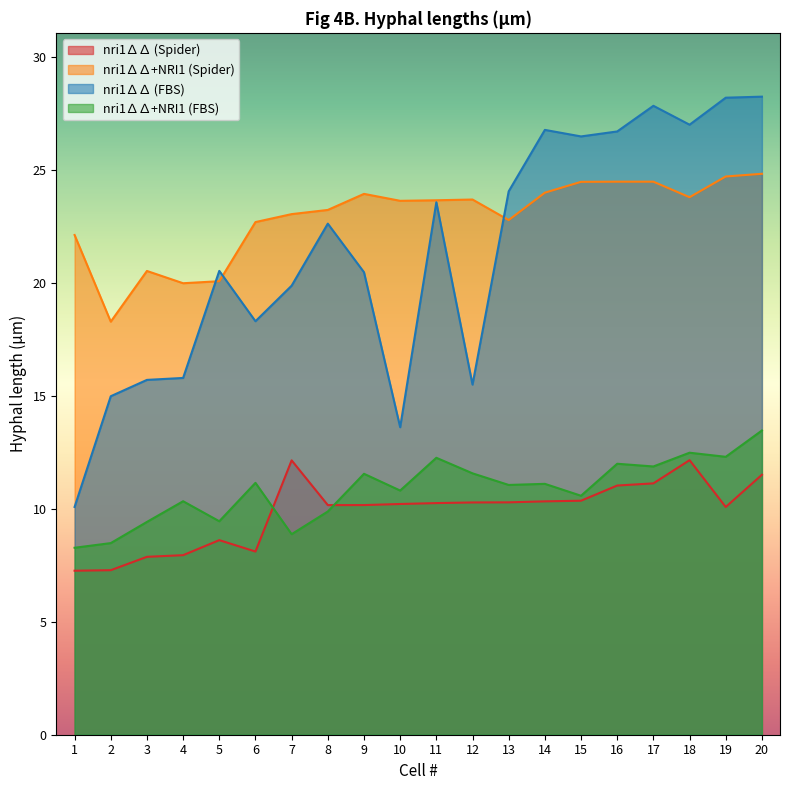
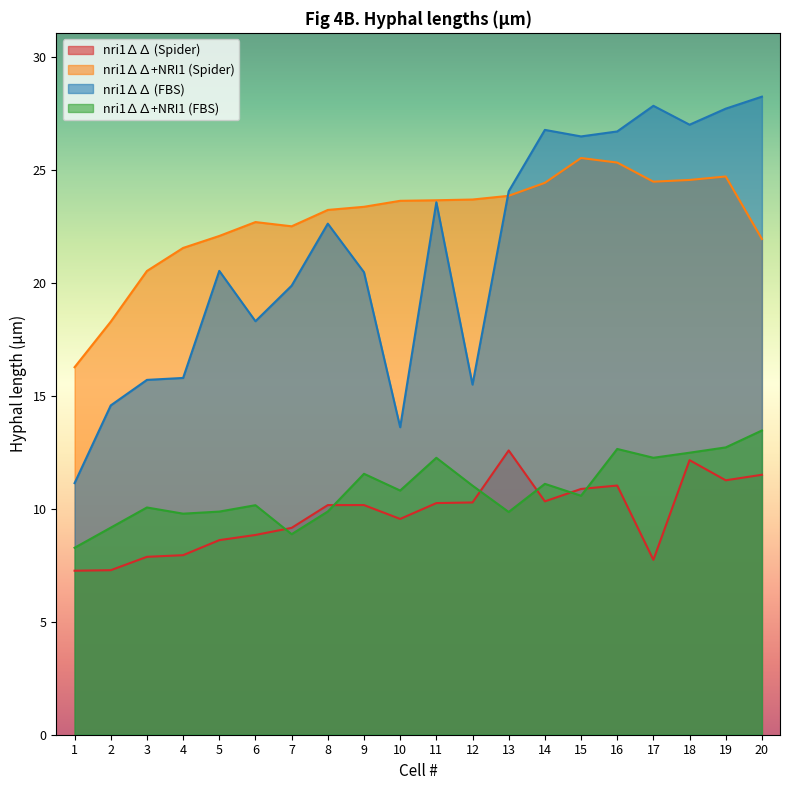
nri1∆∆+NRI1 (Spider), 1: 22.1 -> 16.3
nri1∆∆ (FBS), 1: 10.1 -> 11.1
nri1∆∆ (FBS), 2: 15.0 -> 14.6
nri1∆∆+NRI1 (FBS), 2: 8.5 -> 9.2
nri1∆∆+NRI1 (FBS), 3: 9.4 -> 10.1
nri1∆∆+NRI1 (Spider), 4: 20.0 -> 21.5
nri1∆∆+NRI1 (FBS), 4: 10.3 -> 9.8
nri1∆∆+NRI1 (Spider), 5: 20.1 -> 22.1
nri1∆∆+NRI1 (FBS), 5: 9.4 -> 9.9
nri1∆∆ (Spider), 6: 8.1 -> 8.8
nri1∆∆+NRI1 (FBS), 6: 11.1 -> 10.2
nri1∆∆ (Spider), 7: 12.1 -> 9.2
nri1∆∆+NRI1 (Spider), 7: 23.0 -> 22.5
nri1∆∆+NRI1 (Spider), 9: 23.9 -> 23.4
nri1∆∆ (Spider), 10: 10.2 -> 9.6
nri1∆∆+NRI1 (FBS), 12: 11.6 -> 11.0
nri1∆∆ (Spider), 13: 10.3 -> 12.6
nri1∆∆+NRI1 (Spider), 13: 22.8 -> 23.9
nri1∆∆+NRI1 (FBS), 13: 11.1 -> 9.9
nri1∆∆+NRI1 (Spider), 14: 24.0 -> 24.4
nri1∆∆ (Spider), 15: 10.4 -> 10.9
nri1∆∆+NRI1 (Spider), 15: 24.5 -> 25.5
nri1∆∆+NRI1 (Spider), 16: 24.5 -> 25.3
nri1∆∆+NRI1 (FBS), 16: 12.0 -> 12.6
nri1∆∆ (Spider), 17: 11.1 -> 7.7
nri1∆∆+NRI1 (FBS), 17: 11.9 -> 12.3
nri1∆∆+NRI1 (Spider), 18: 23.8 -> 24.6
nri1∆∆ (Spider), 19: 10.1 -> 11.3
nri1∆∆ (FBS), 19: 28.2 -> 27.7
nri1∆∆+NRI1 (FBS), 19: 12.3 -> 12.7
nri1∆∆+NRI1 (Spider), 20: 24.8 -> 21.9
